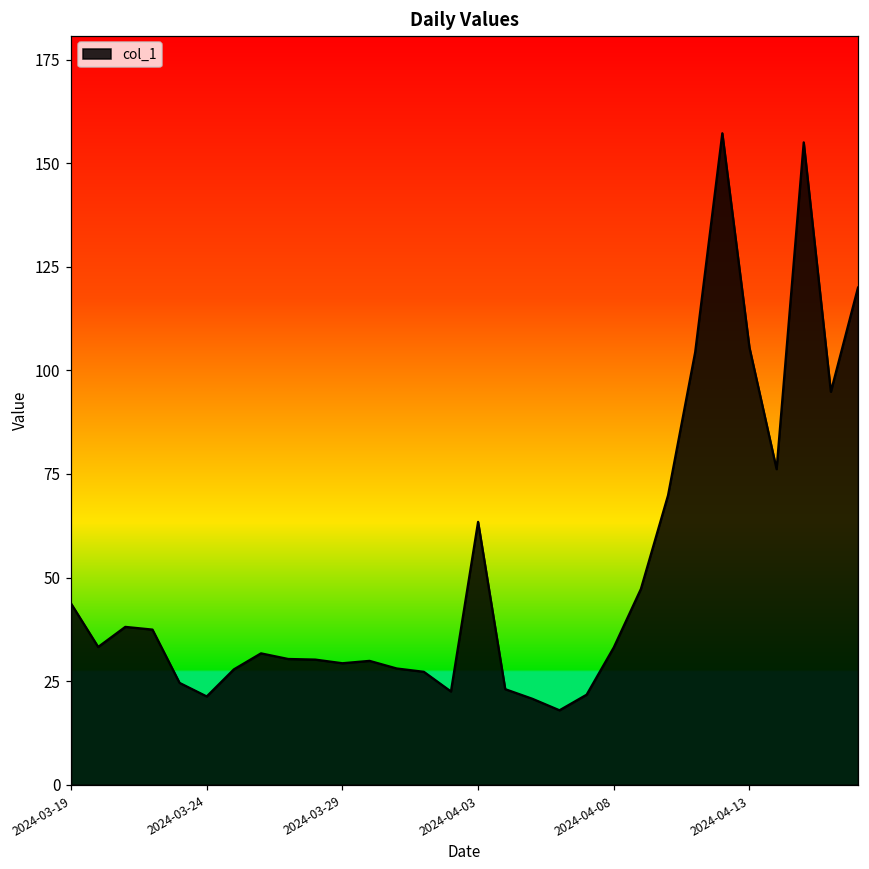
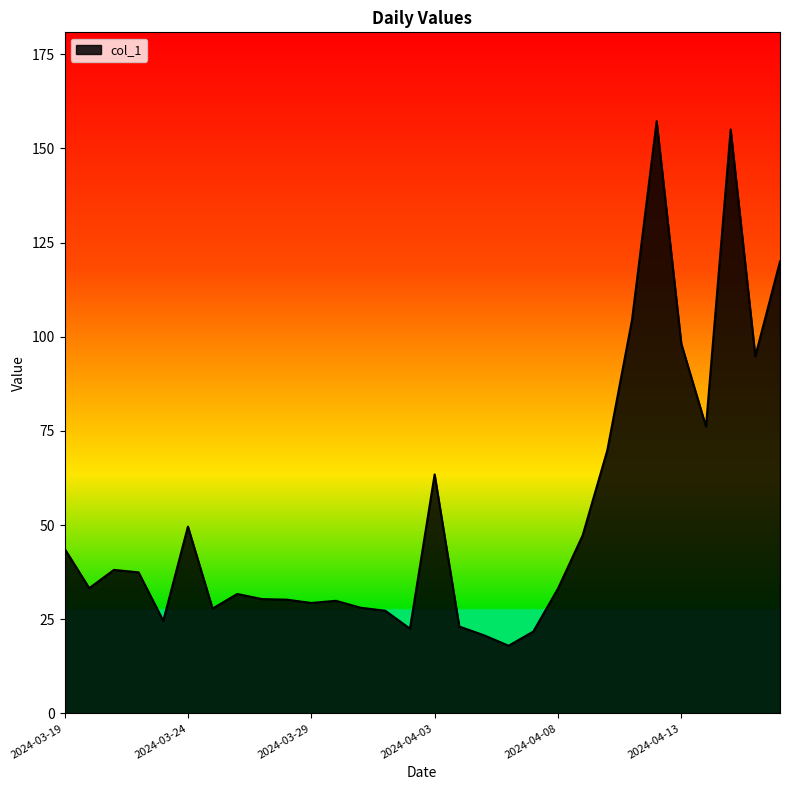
2024-03-24: 21 -> 50
2024-04-13: 105 -> 98
